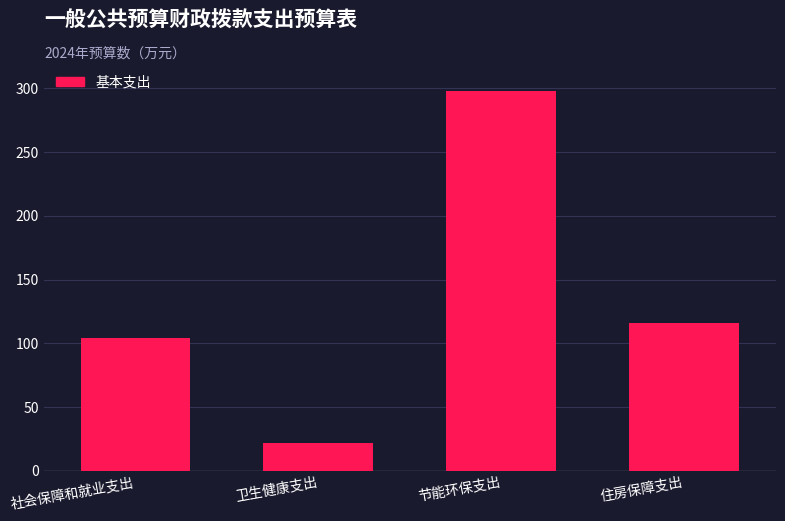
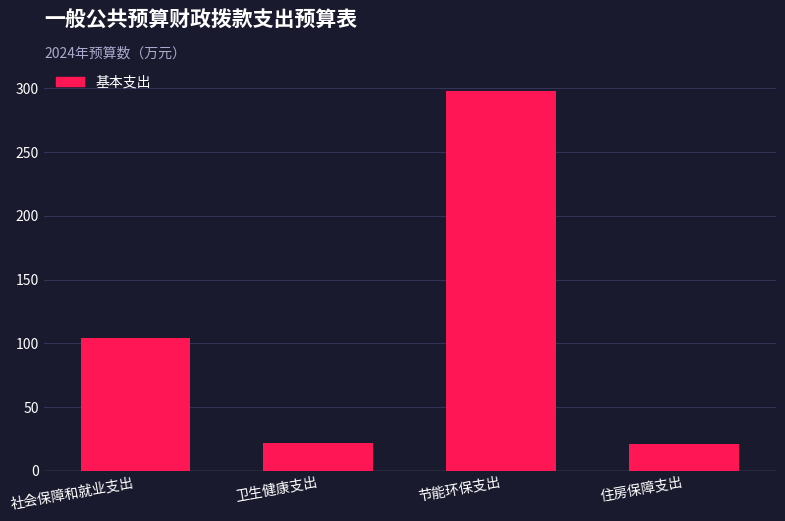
住房保障支出: 116 -> 21
